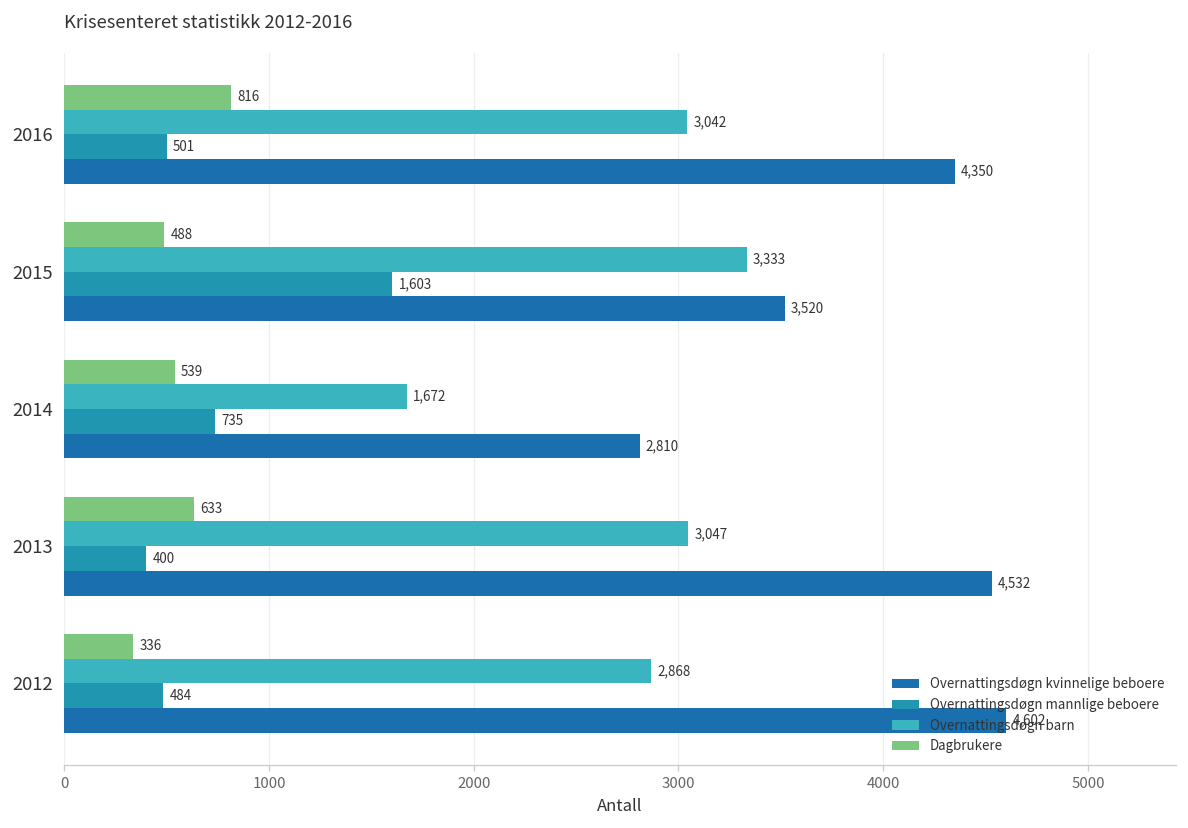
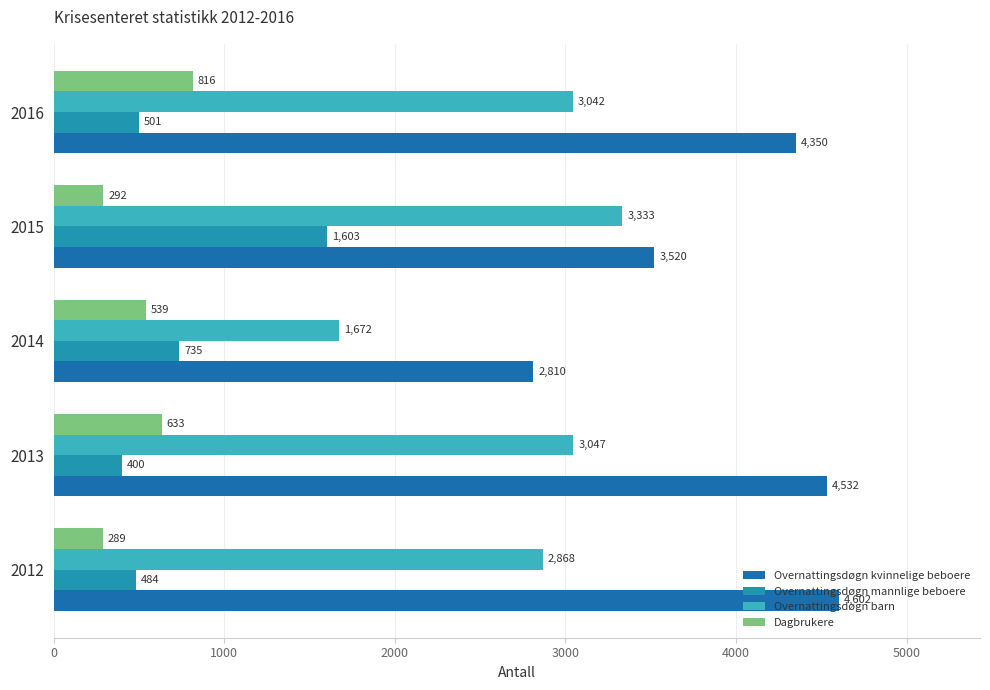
Dagbrukere, 2015: 488 -> 292
Dagbrukere, 2012: 336 -> 289
